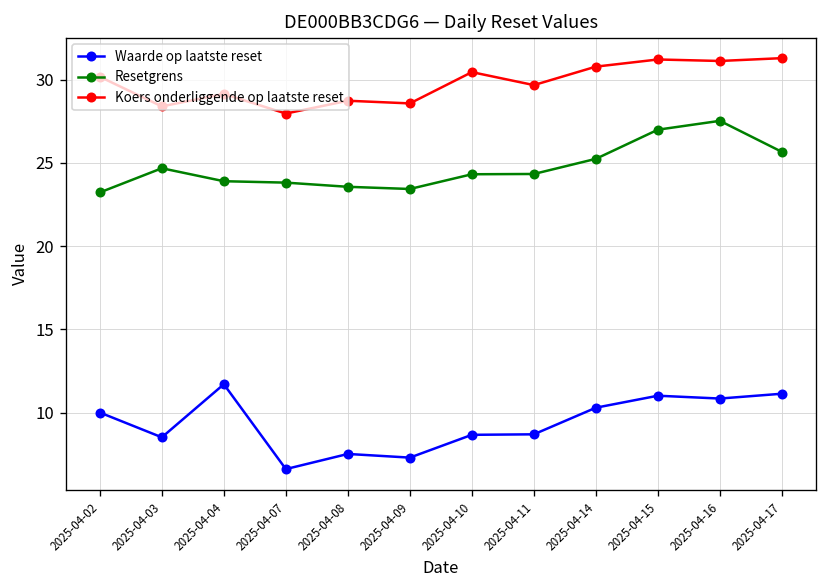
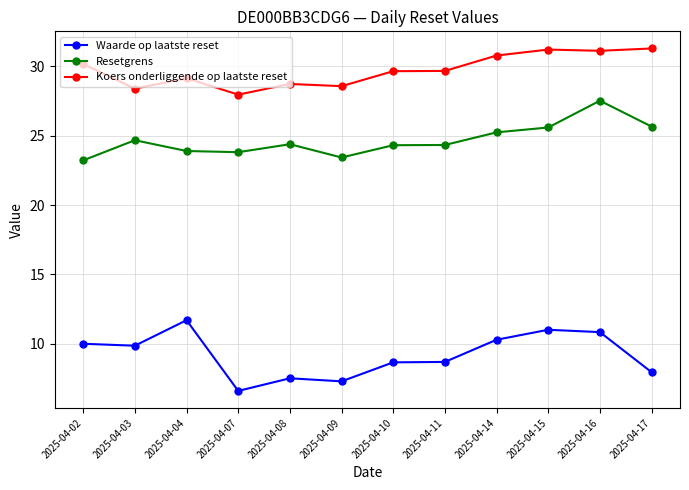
Waarde op laatste reset, 2025-04-03: 8.5 -> 9.9
Resetgrens, 2025-04-08: 23.6 -> 24.4
Koers onderliggende op laatste reset, 2025-04-10: 30.5 -> 29.7
Resetgrens, 2025-04-15: 27.0 -> 25.6
Waarde op laatste reset, 2025-04-17: 11.1 -> 8.0
